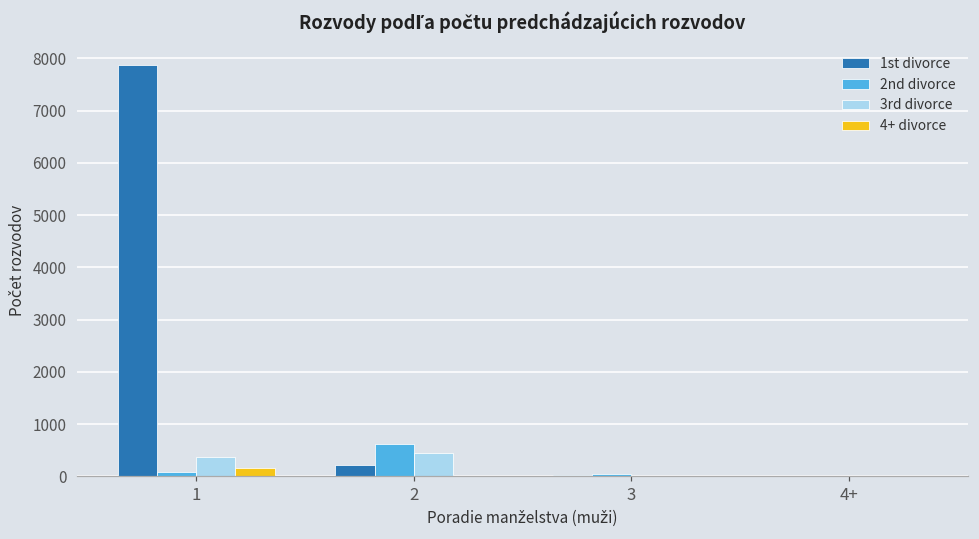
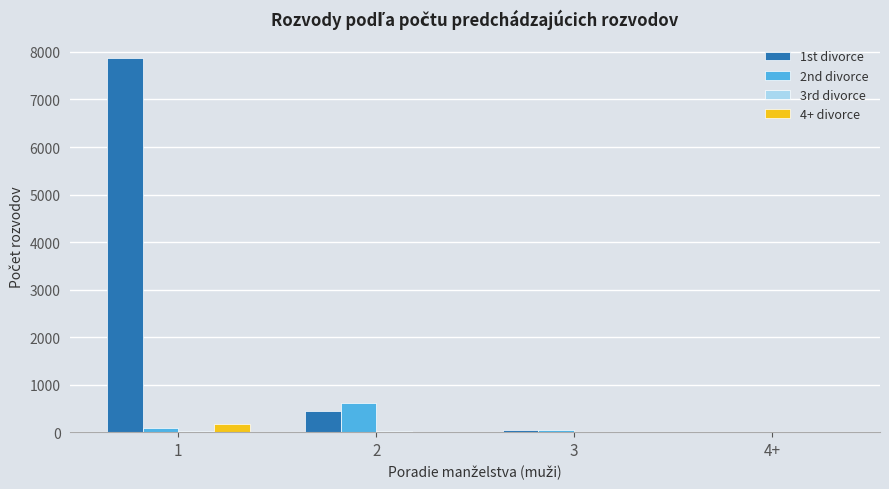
3rd divorce, 1: 400 -> 0
1st divorce, 2: 200 -> 400
3rd divorce, 2: 500 -> 0
